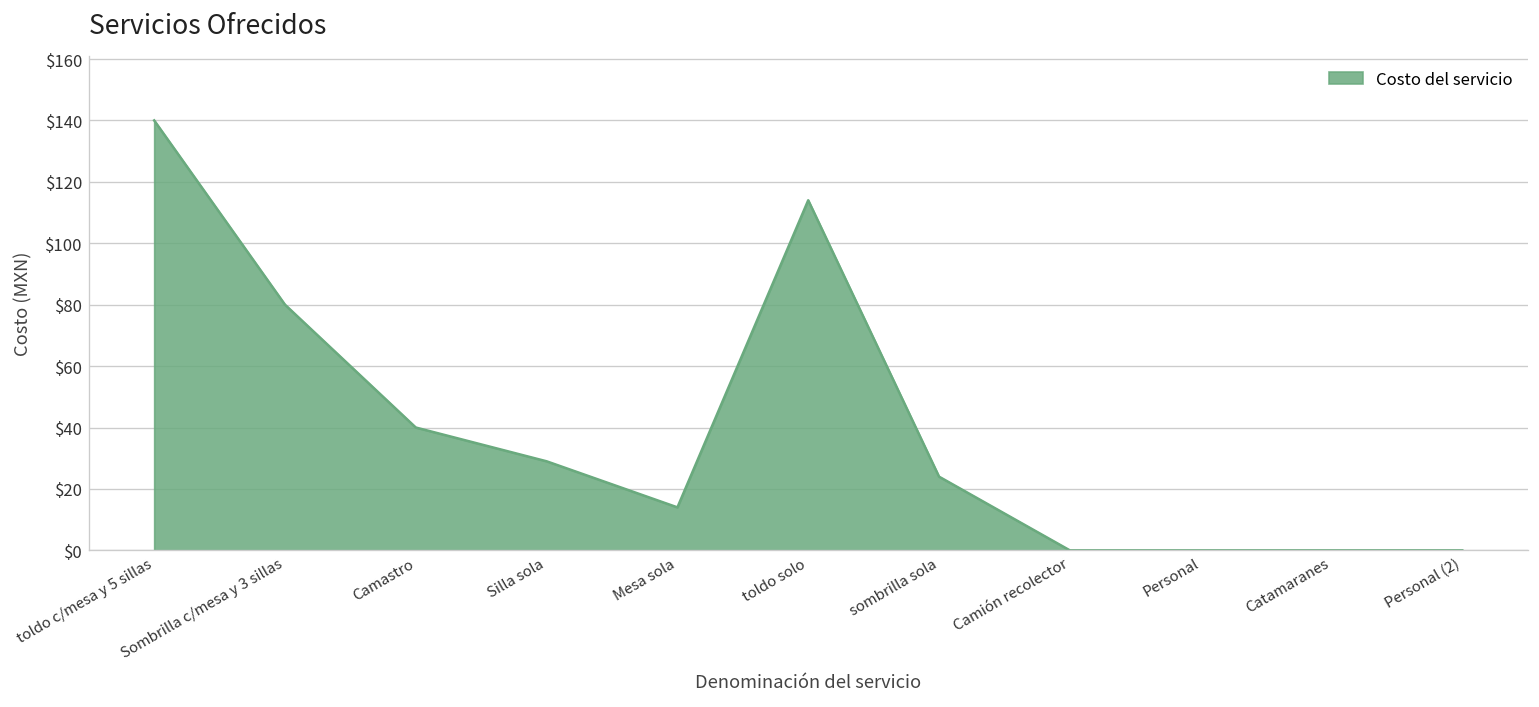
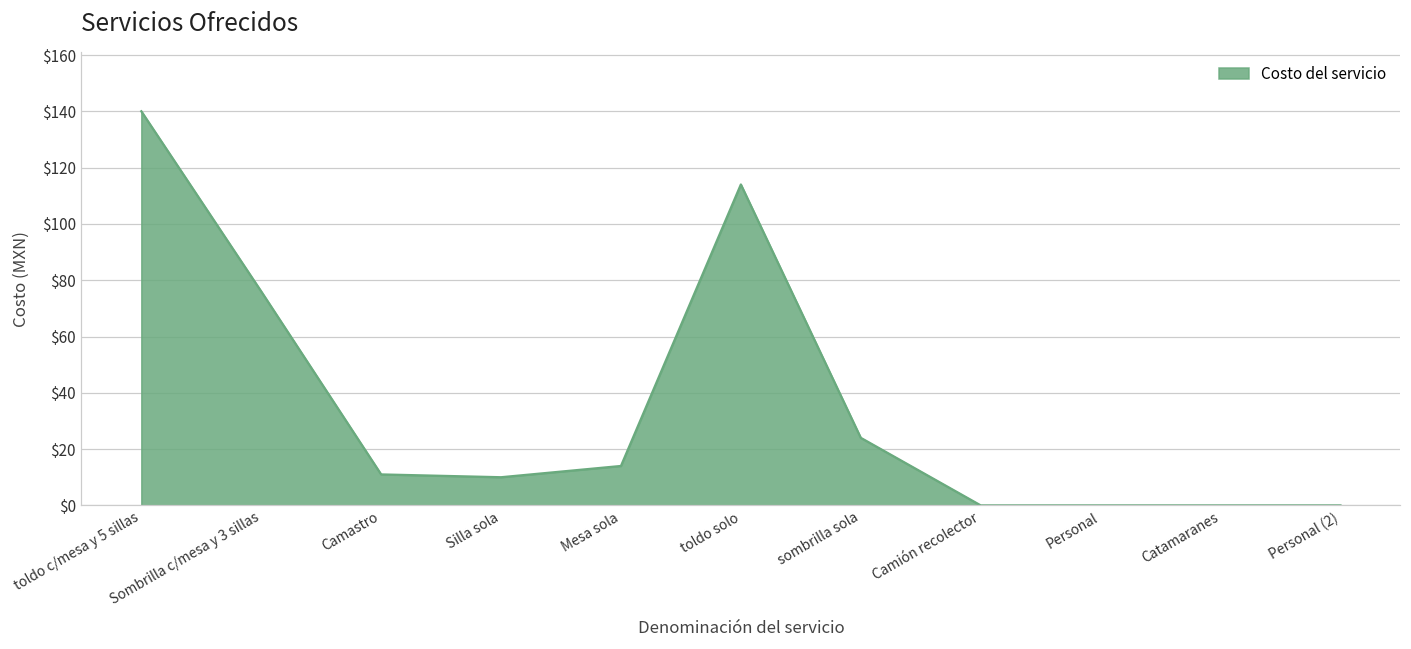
Sombrilla c/mesa y 3 sillas: $80 -> $76
Camastro: $40 -> $11
Silla sola: $29 -> $10
